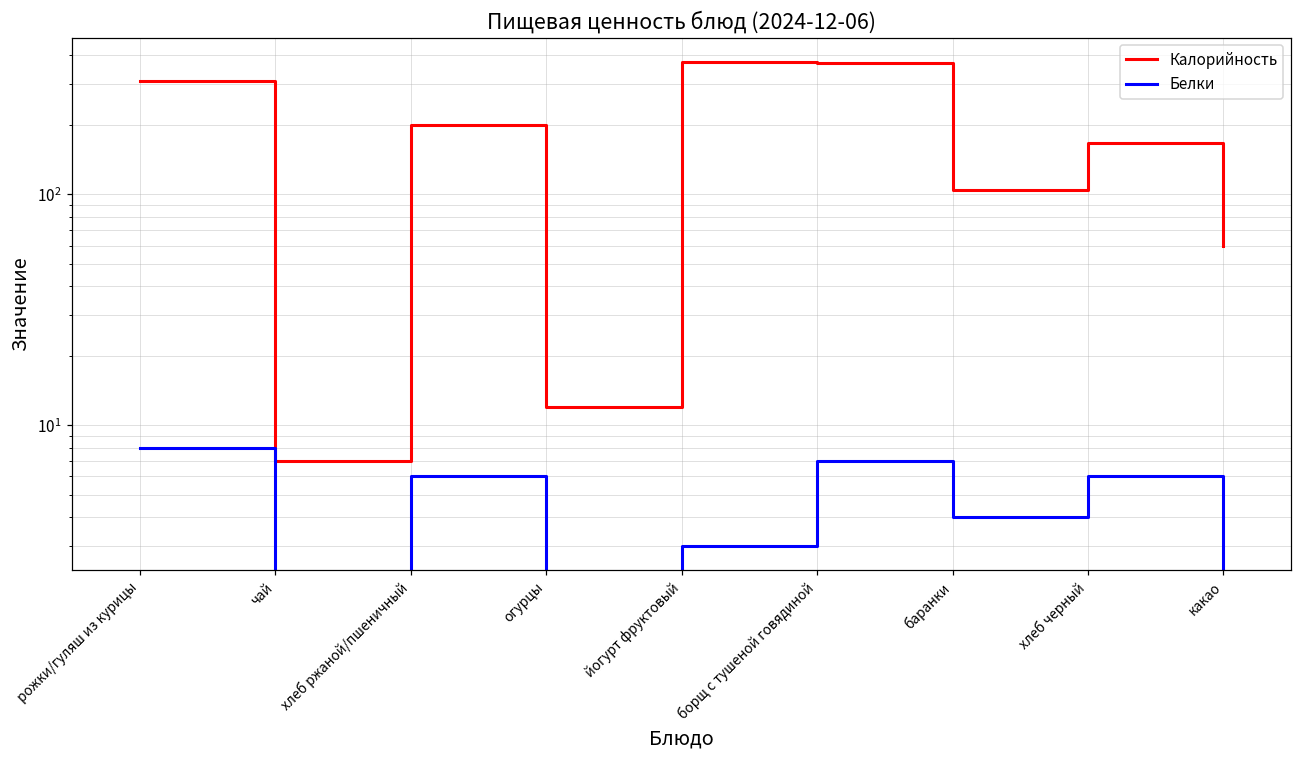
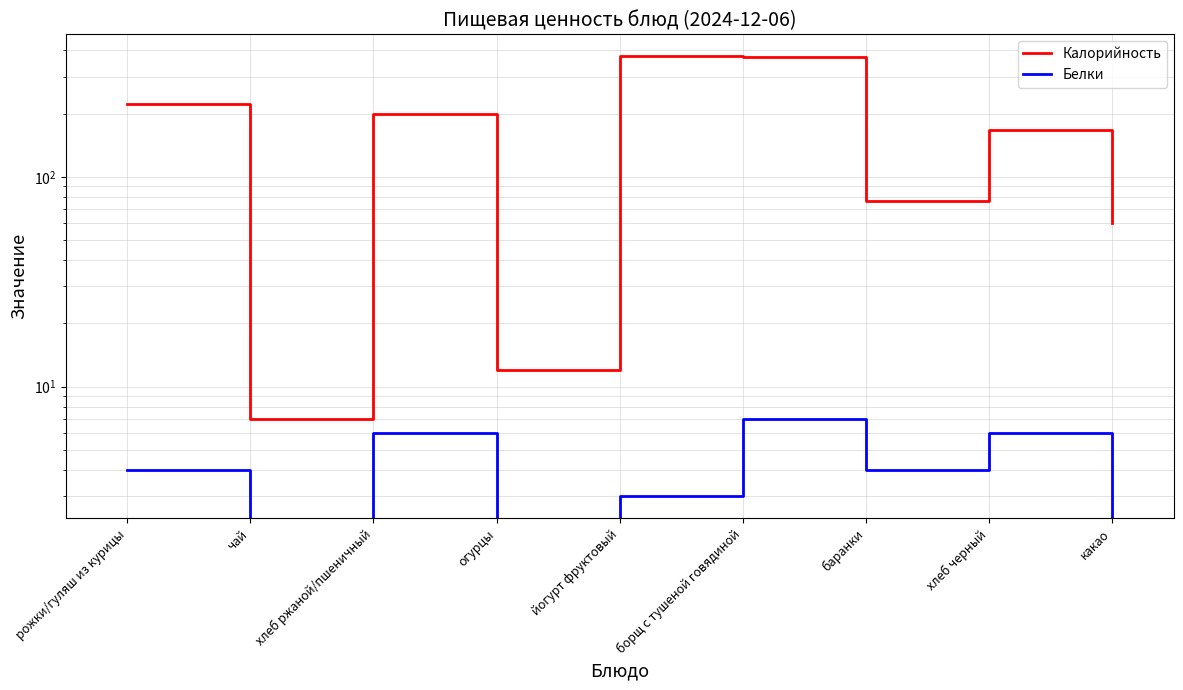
Калорийность, рожки/гуляш из курицы: 310 -> 220
Белки, рожки/гуляш из курицы: 8 -> 4
Калорийность, баранки: 110 -> 77
